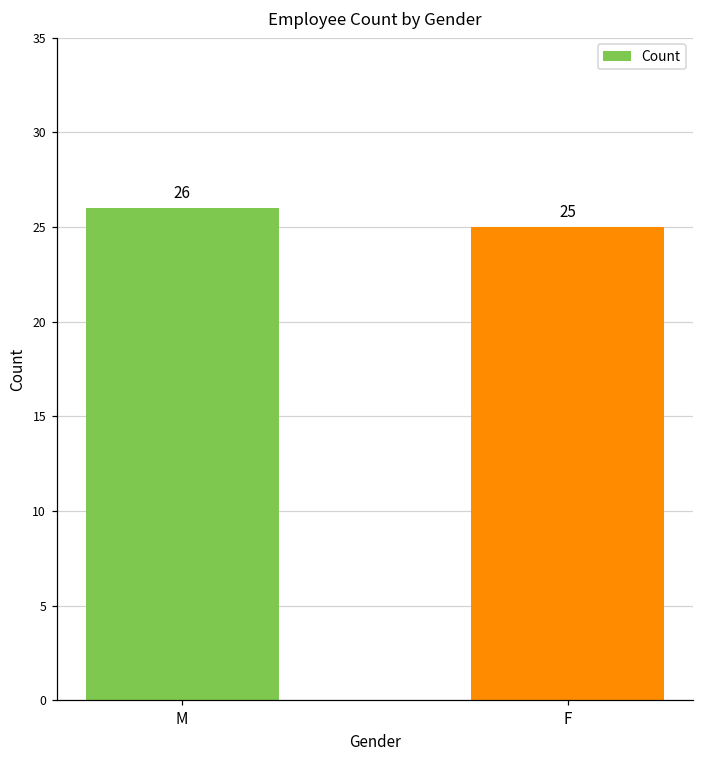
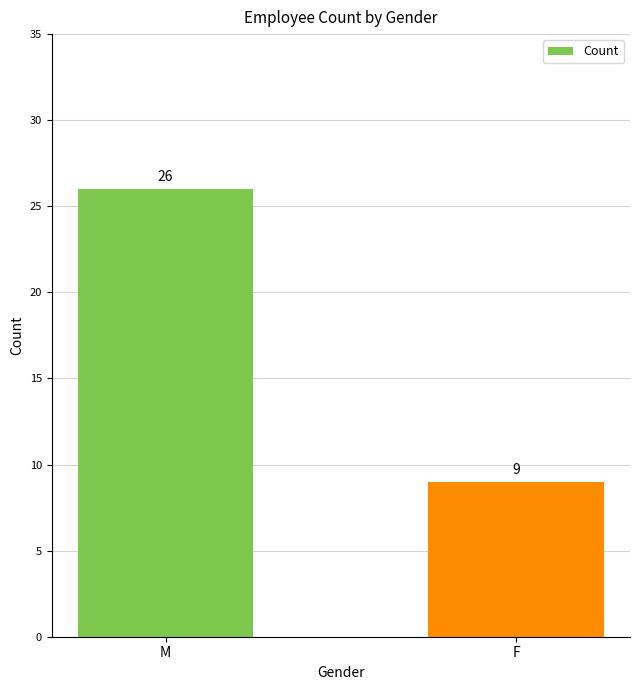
F: 25 -> 9
